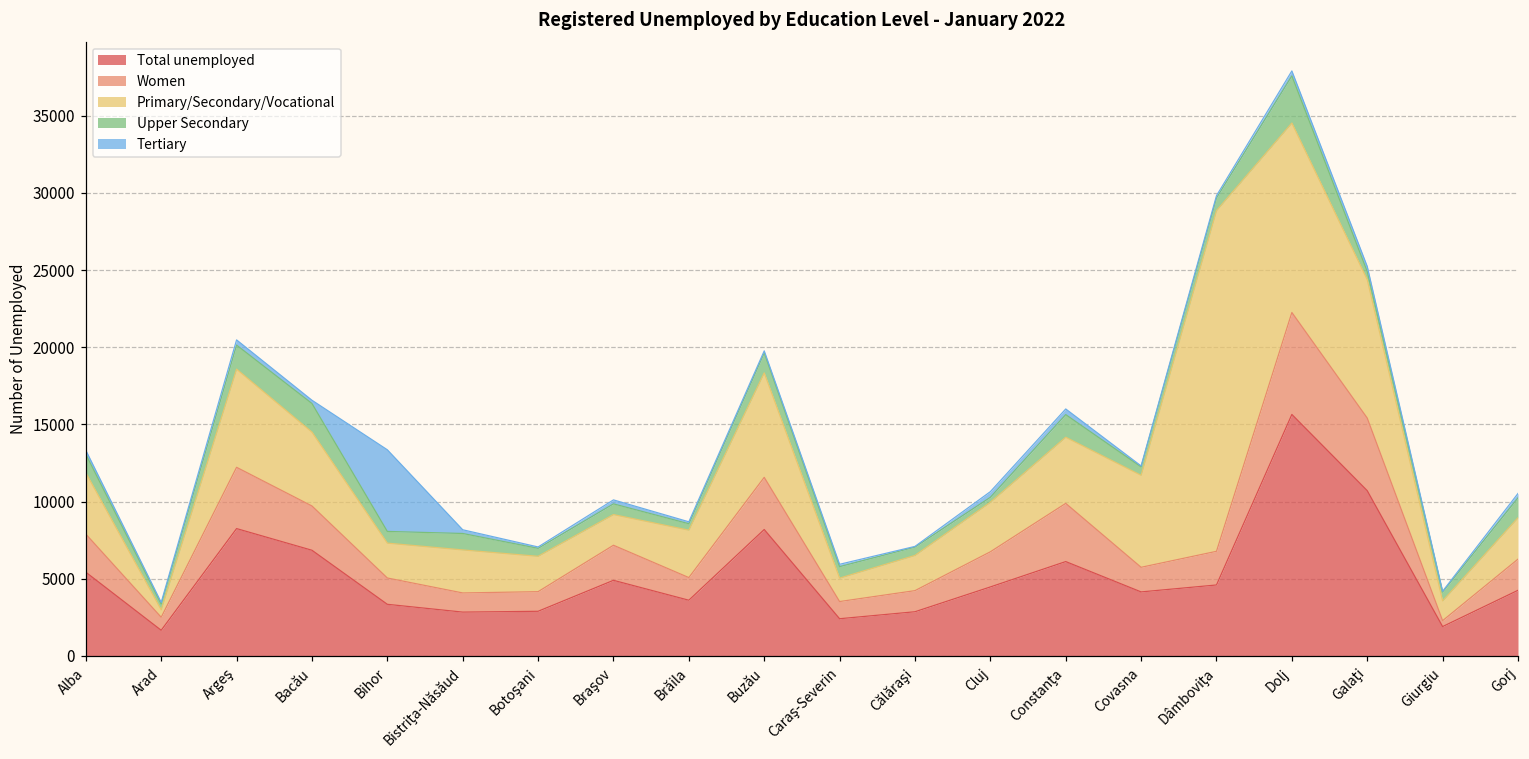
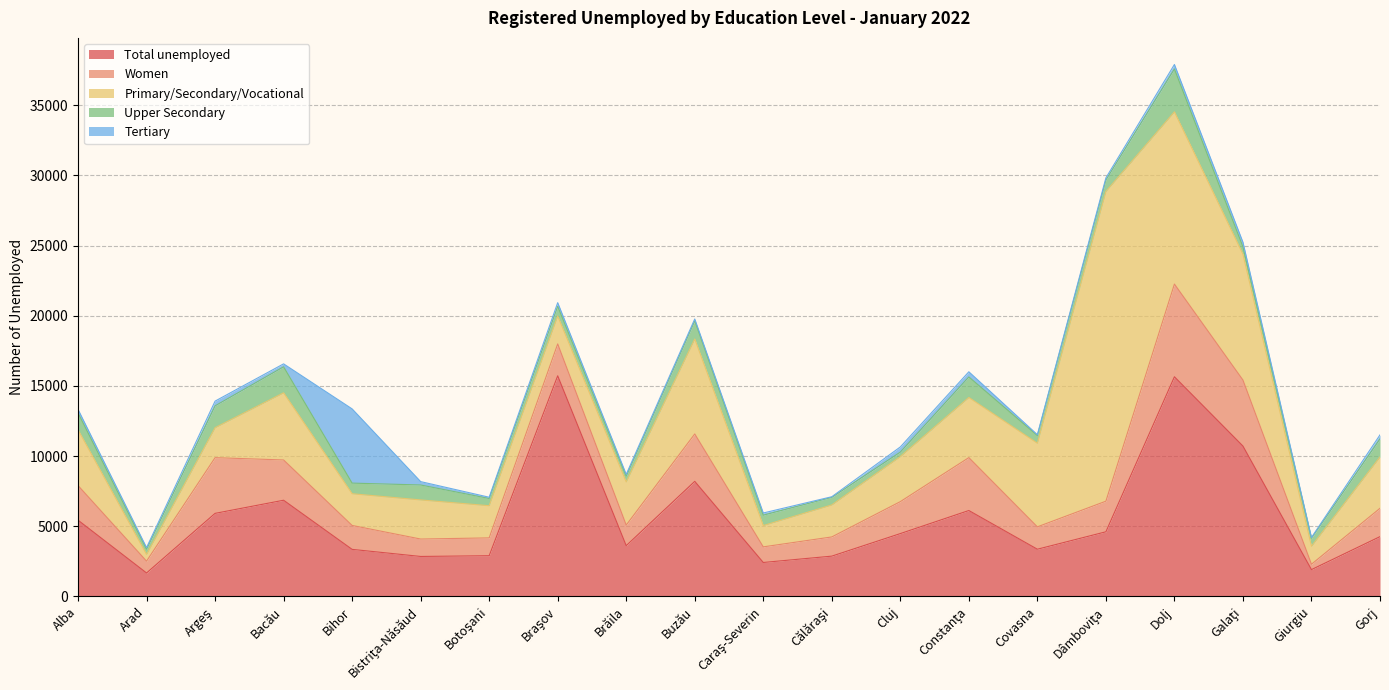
Total unemployed, Argeş: 8300 -> 5900
Primary/Secondary/Vocational, Argeş: 6400 -> 2100
Total unemployed, Braşov: 4900 -> 15700
Total unemployed, Covasna: 4200 -> 3400
Primary/Secondary/Vocational, Gorj: 2700 -> 3700
